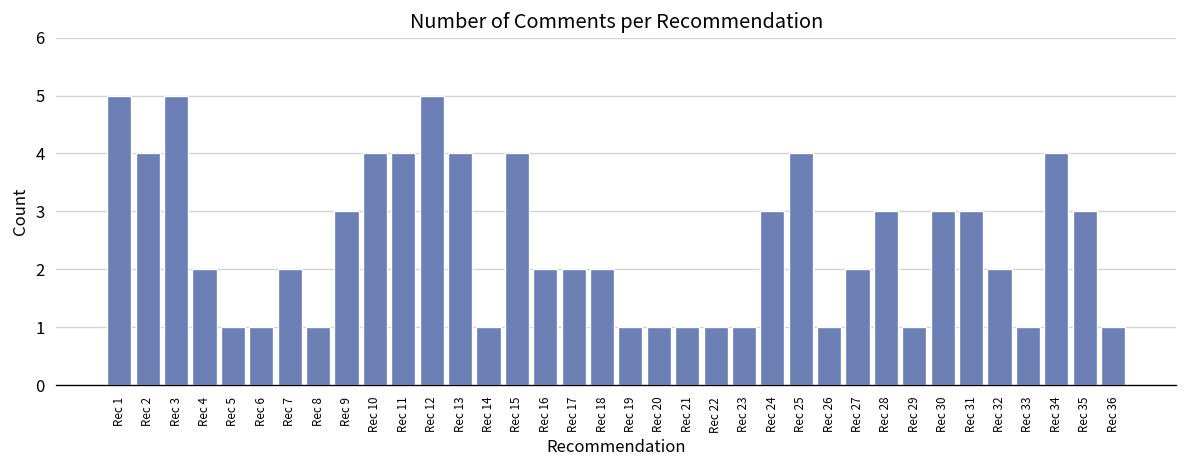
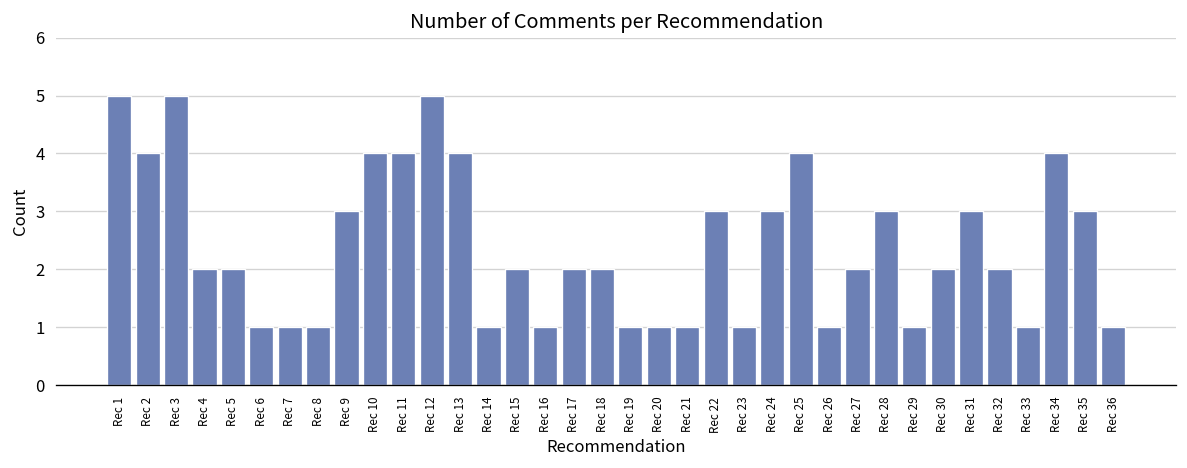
Rec 5: 1 -> 2
Rec 7: 2 -> 1
Rec 15: 4 -> 2
Rec 16: 2 -> 1
Rec 22: 1 -> 3
Rec 30: 3 -> 2
